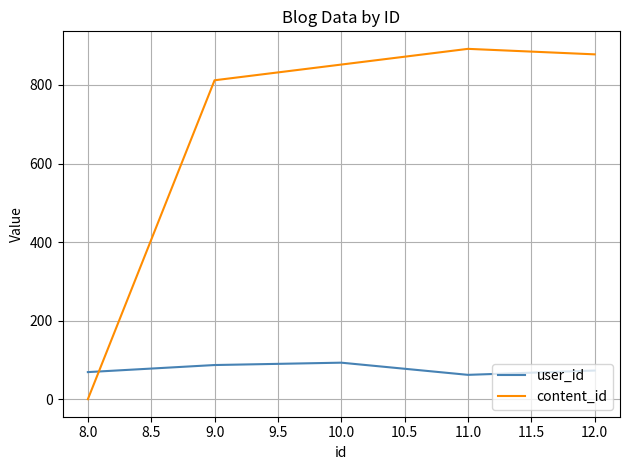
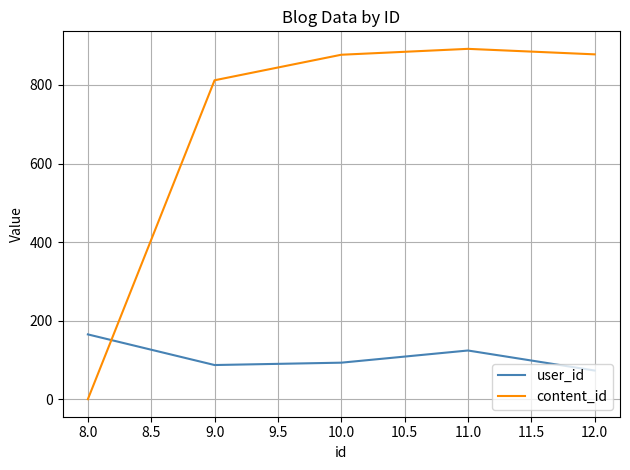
user_id, 8.0: 70 -> 170
content_id, 10.0: 850 -> 880
user_id, 11.0: 60 -> 120
